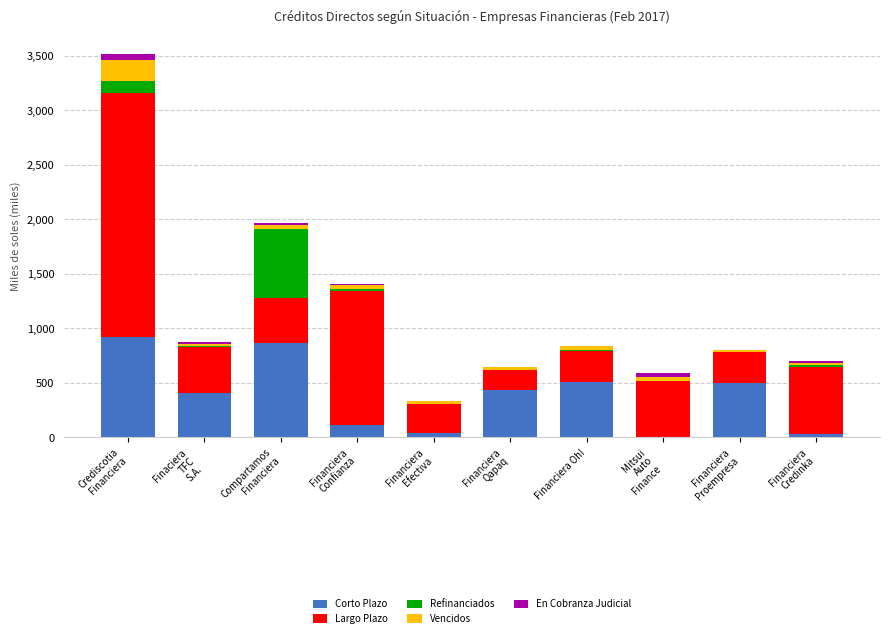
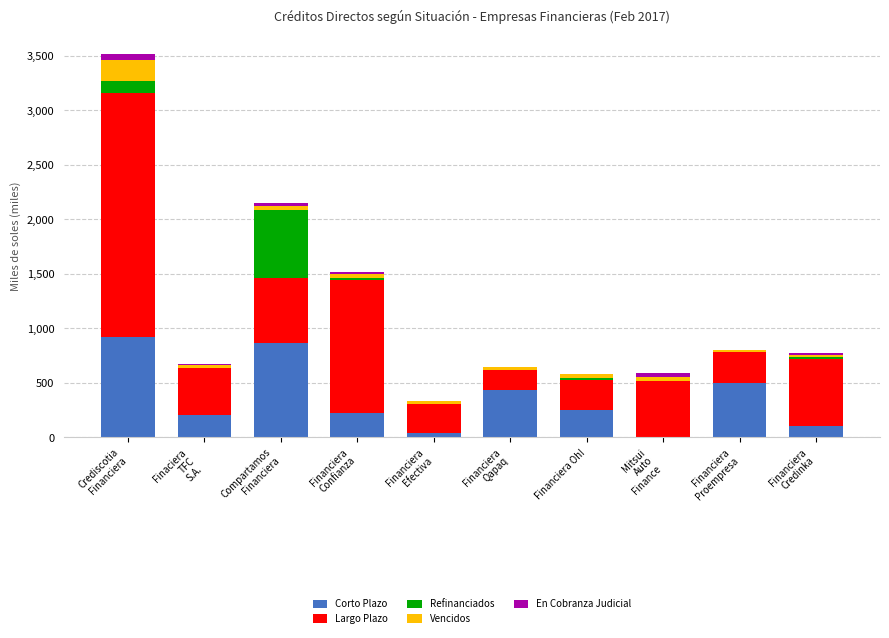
Corto Plazo, Finaciera TFC S.A.: 400 -> 210
Largo Plazo, Compartamos Financiera: 420 -> 600
Corto Plazo, Financiera Confianza: 120 -> 220
Corto Plazo, Financiera Oh!: 510 -> 250
Corto Plazo, Financiera Credinka: 30 -> 110
